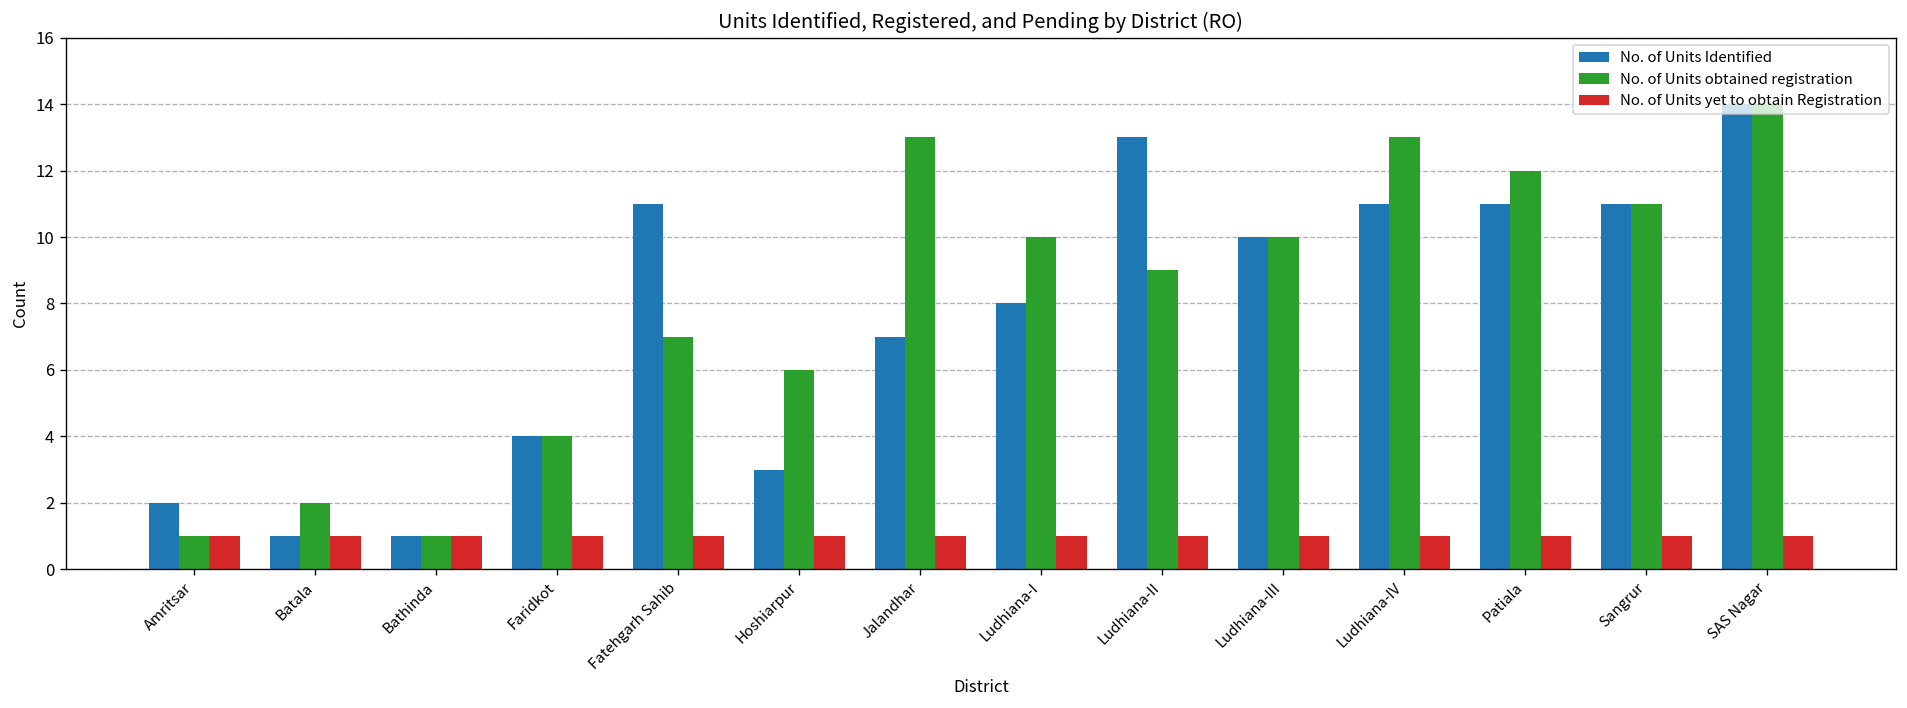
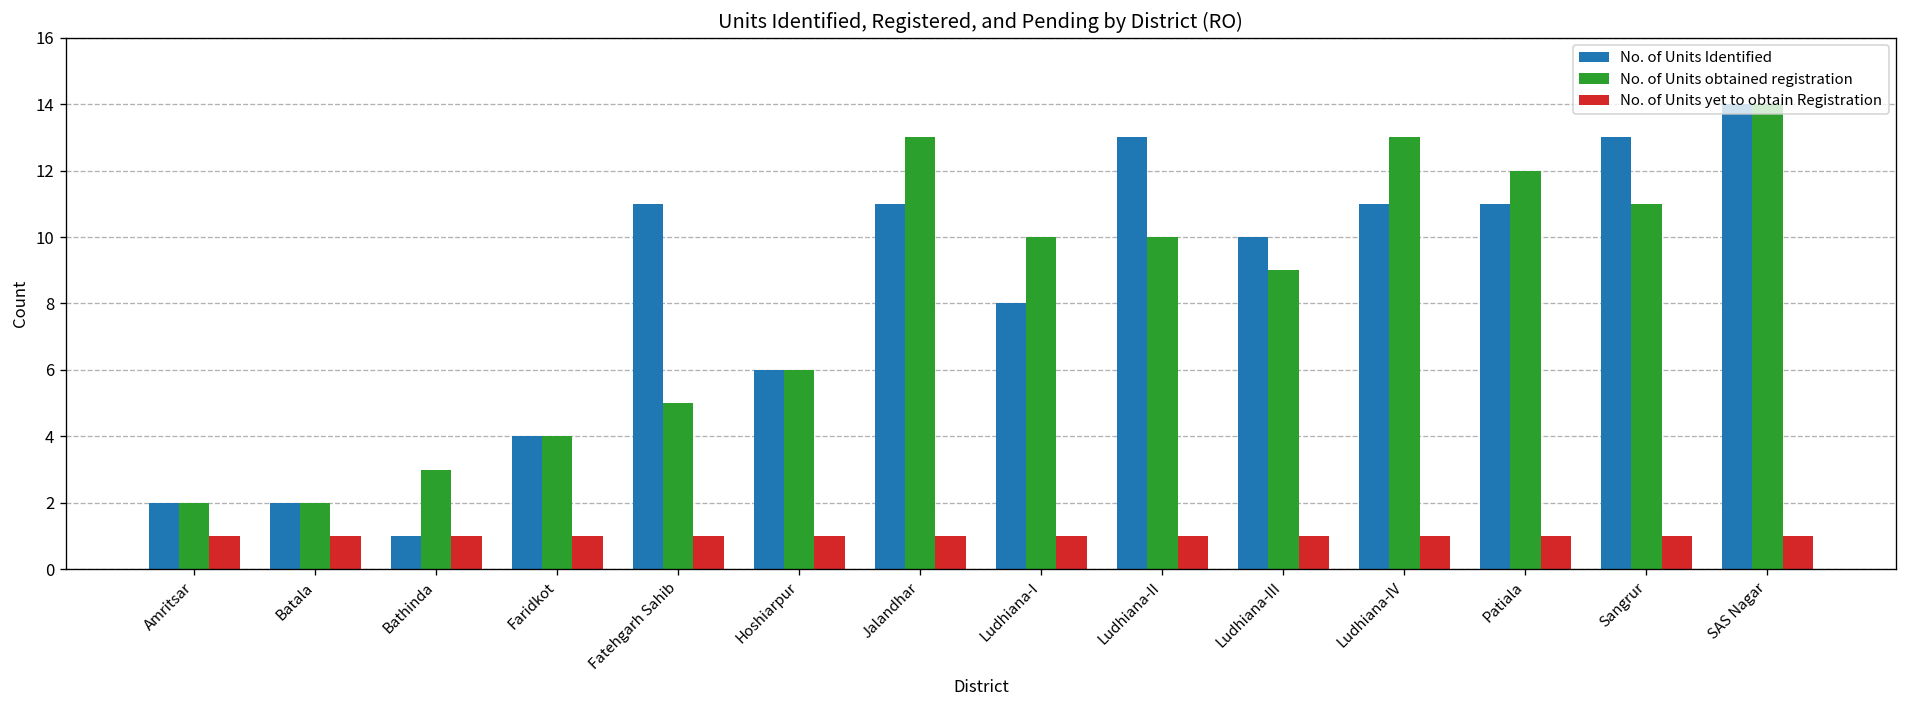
No. of Units obtained registration, Amritsar: 1 -> 2
No. of Units Identified, Batala: 1 -> 2
No. of Units obtained registration, Bathinda: 1 -> 3
No. of Units obtained registration, Fatehgarh Sahib: 7 -> 5
No. of Units Identified, Hoshiarpur: 3 -> 6
No. of Units Identified, Jalandhar: 7 -> 11
No. of Units obtained registration, Ludhiana-II: 9 -> 10
No. of Units obtained registration, Ludhiana-III: 10 -> 9
No. of Units Identified, Sangrur: 11 -> 13
